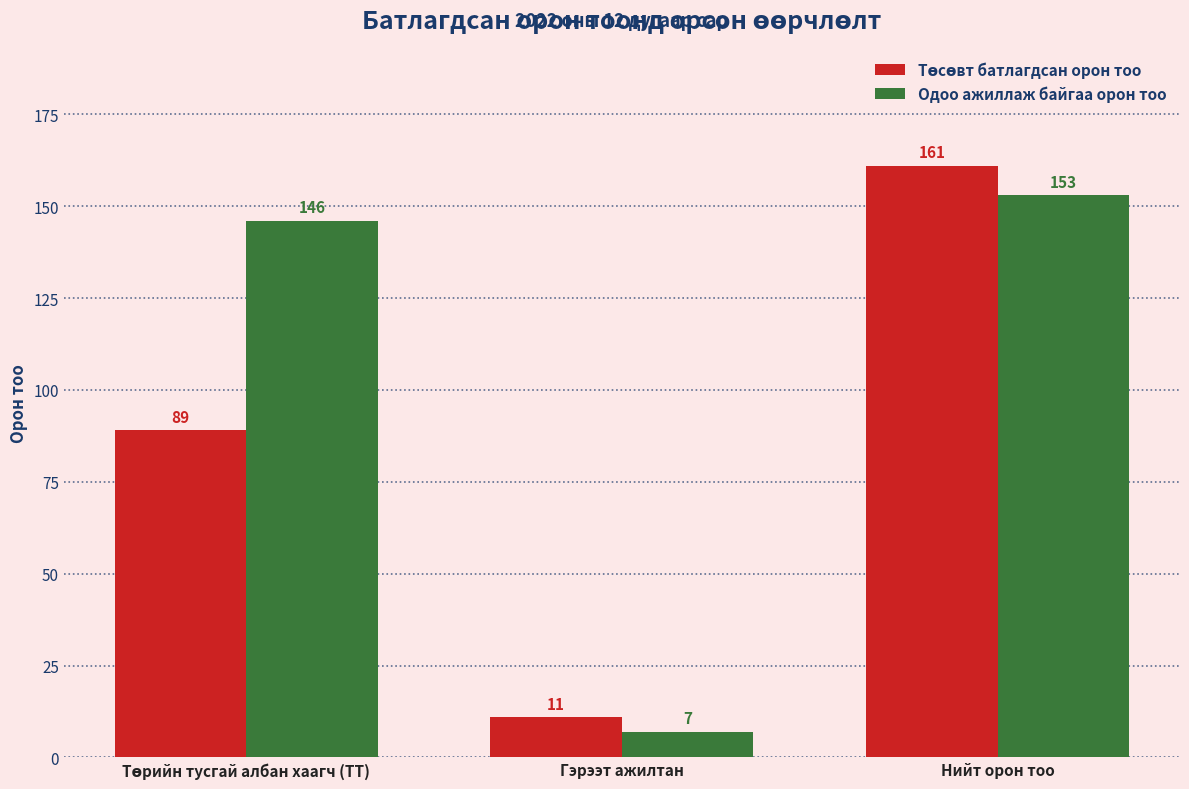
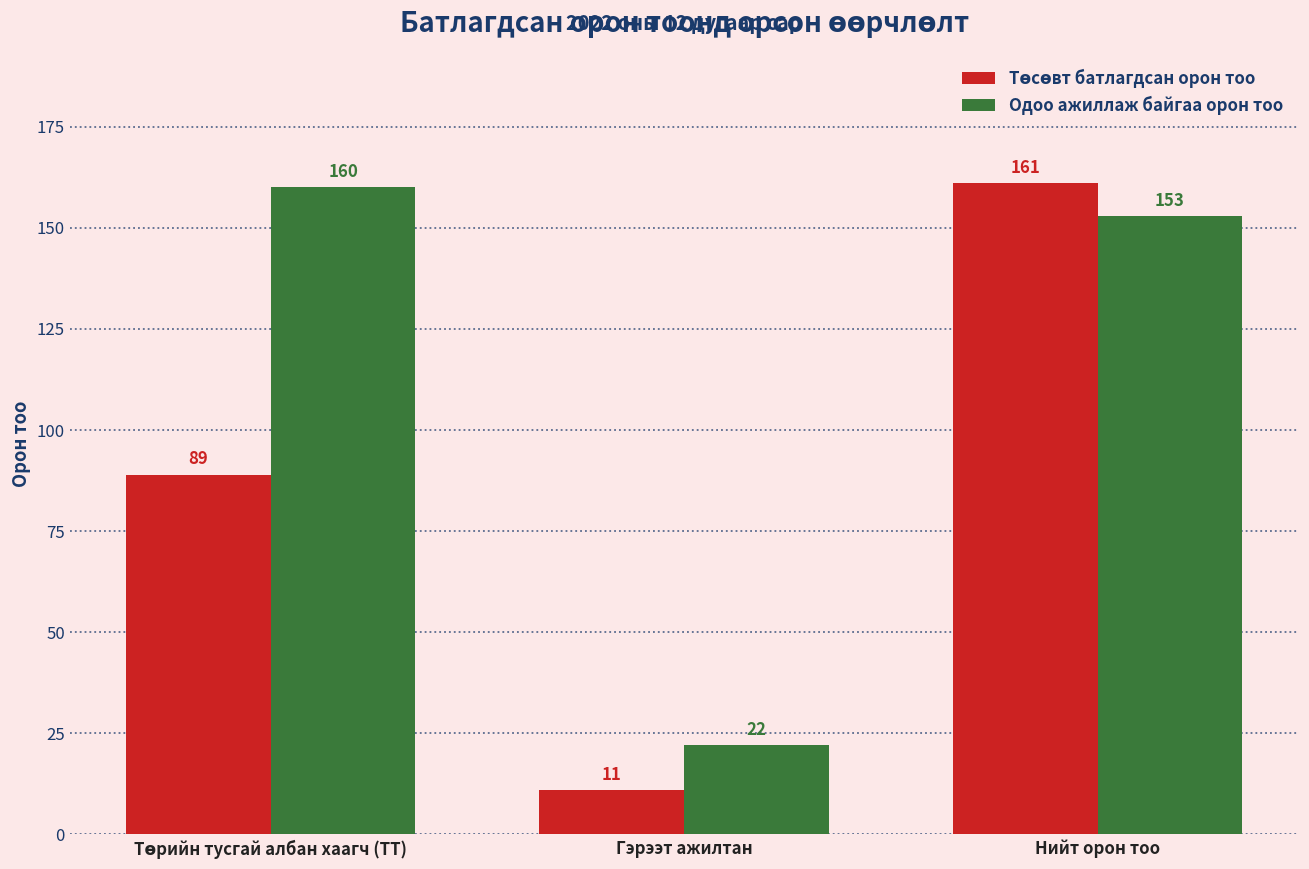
Одоо ажиллаж байгаа орон тоо, Төрийн тусгай албан хаагч (ТТ): 146 -> 160
Одоо ажиллаж байгаа орон тоо, Гэрээт ажилтан: 7 -> 22
